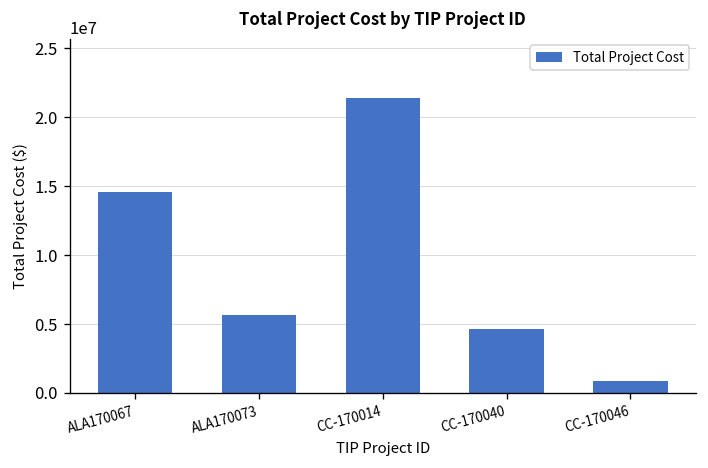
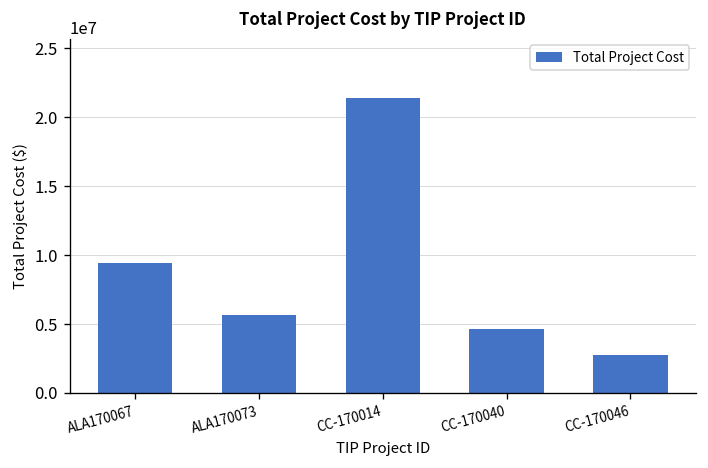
ALA170067: 14600000 -> 9400000
CC-170046: 900000 -> 2700000
